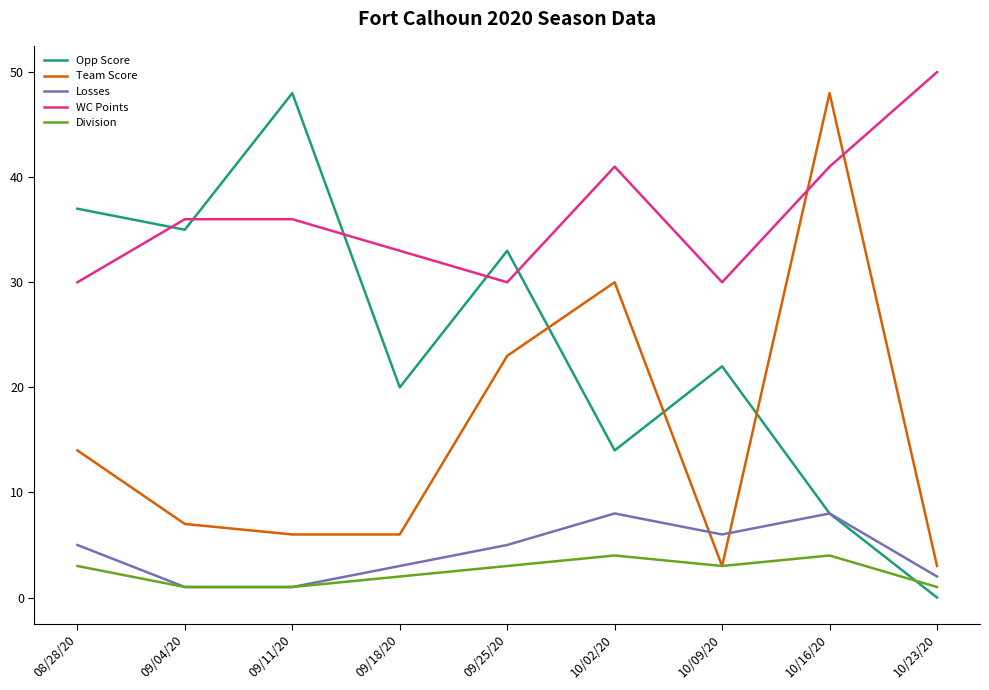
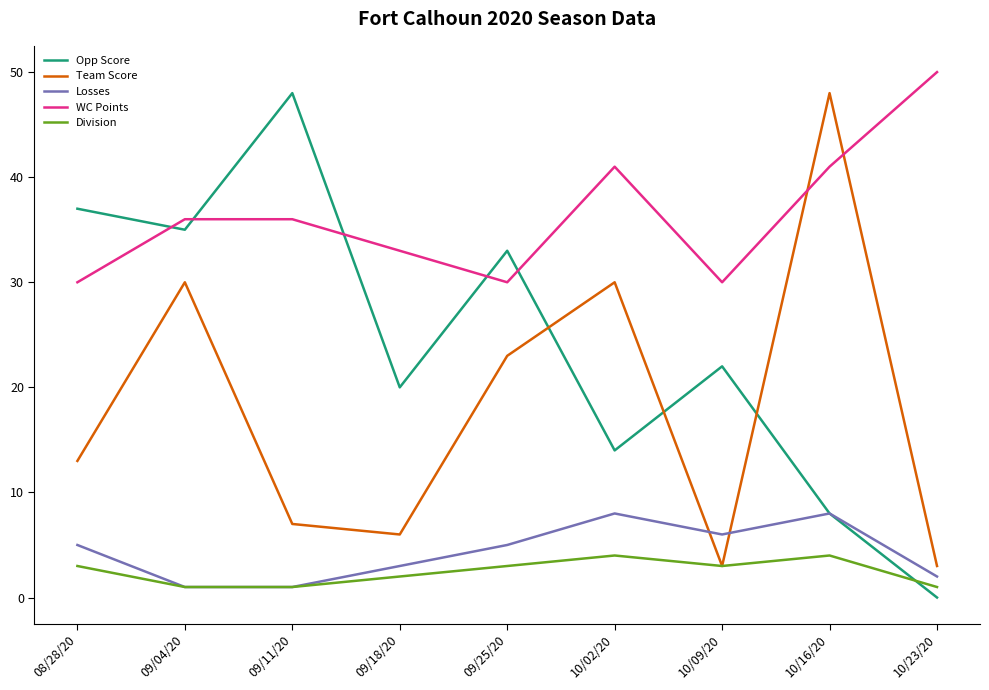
Team Score, 08/28/20: 14 -> 13
Team Score, 09/04/20: 7 -> 30
Team Score, 09/11/20: 6 -> 7
